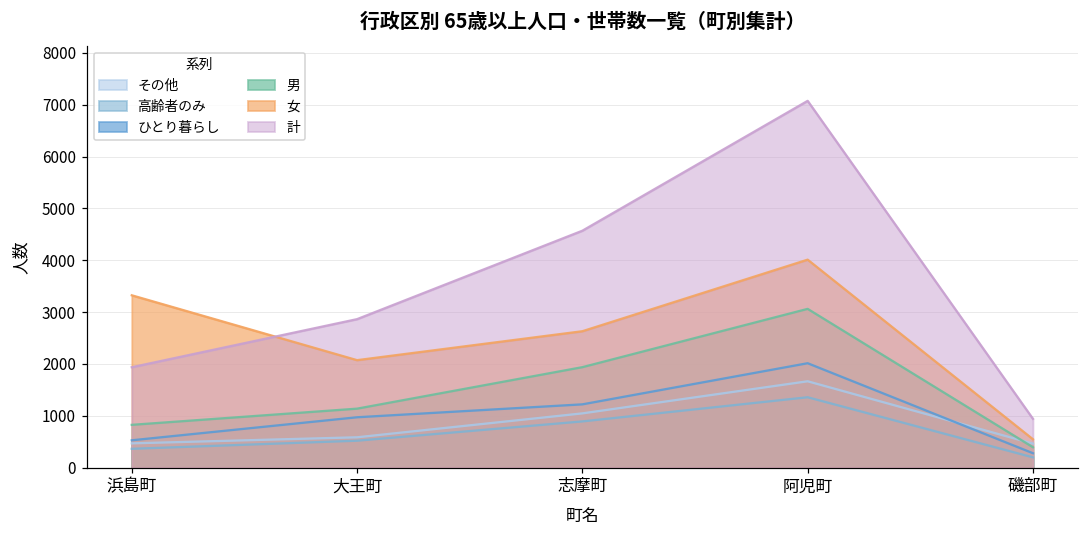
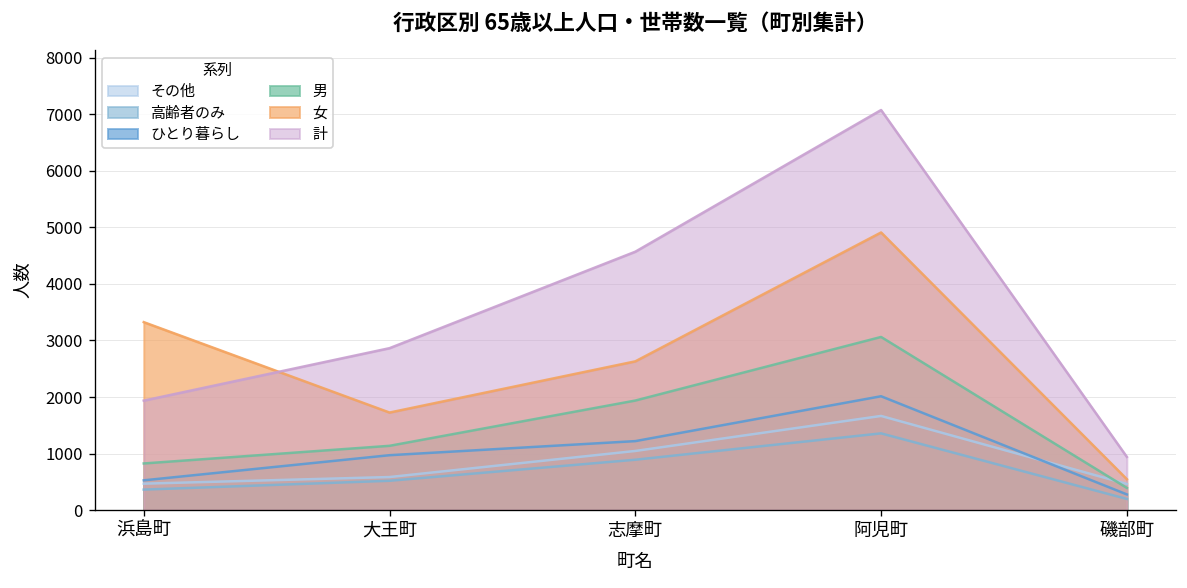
女, 大王町: 2100 -> 1700
女, 阿児町: 4000 -> 4900
